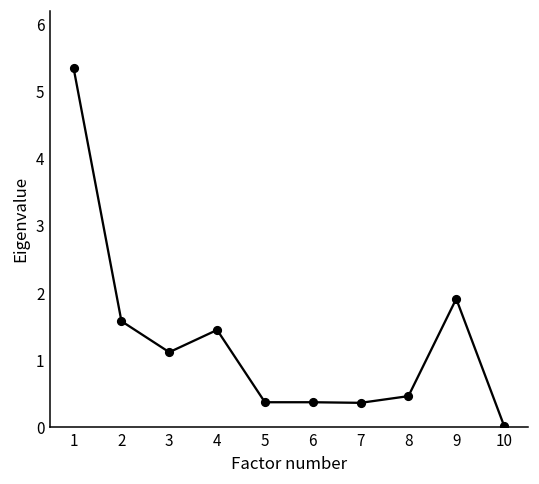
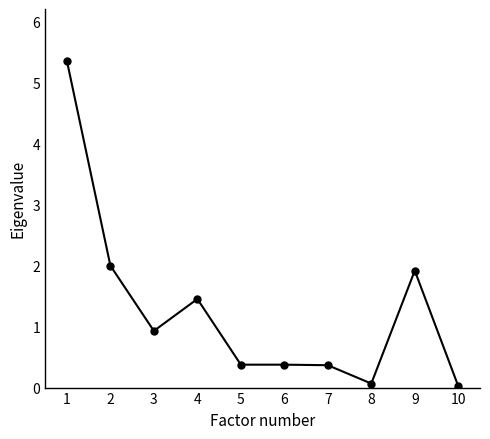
2: 1.6 -> 2.0
3: 1.1 -> 0.9
8: 0.5 -> 0.1
